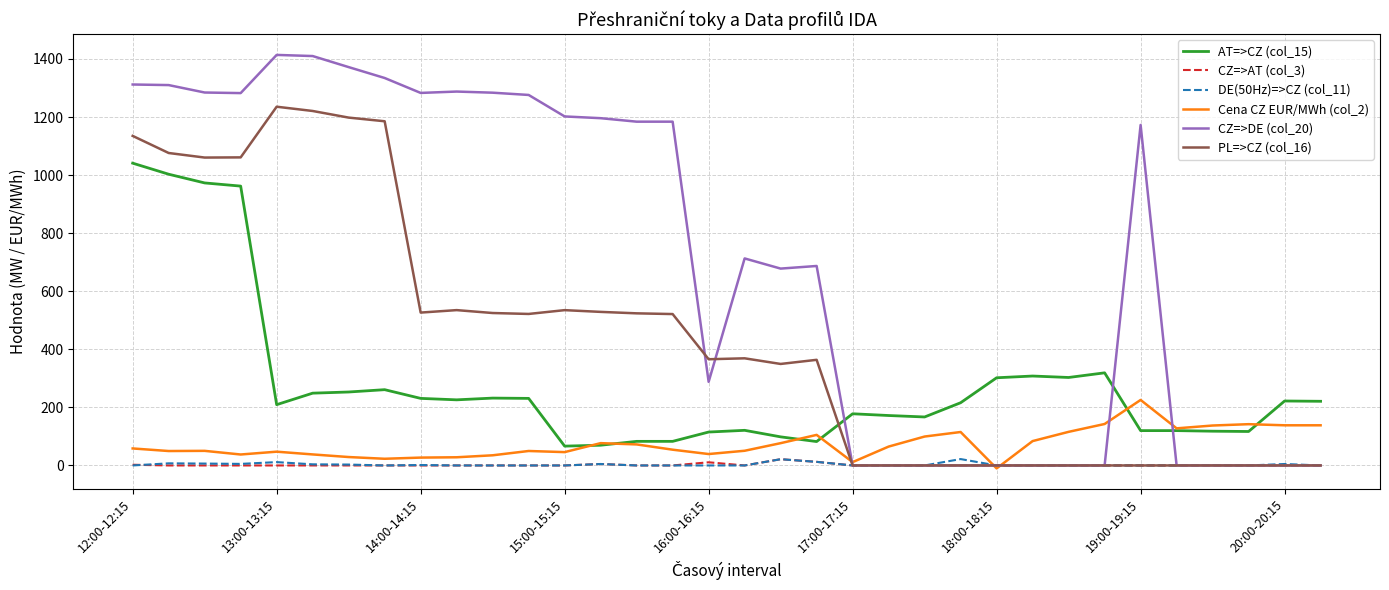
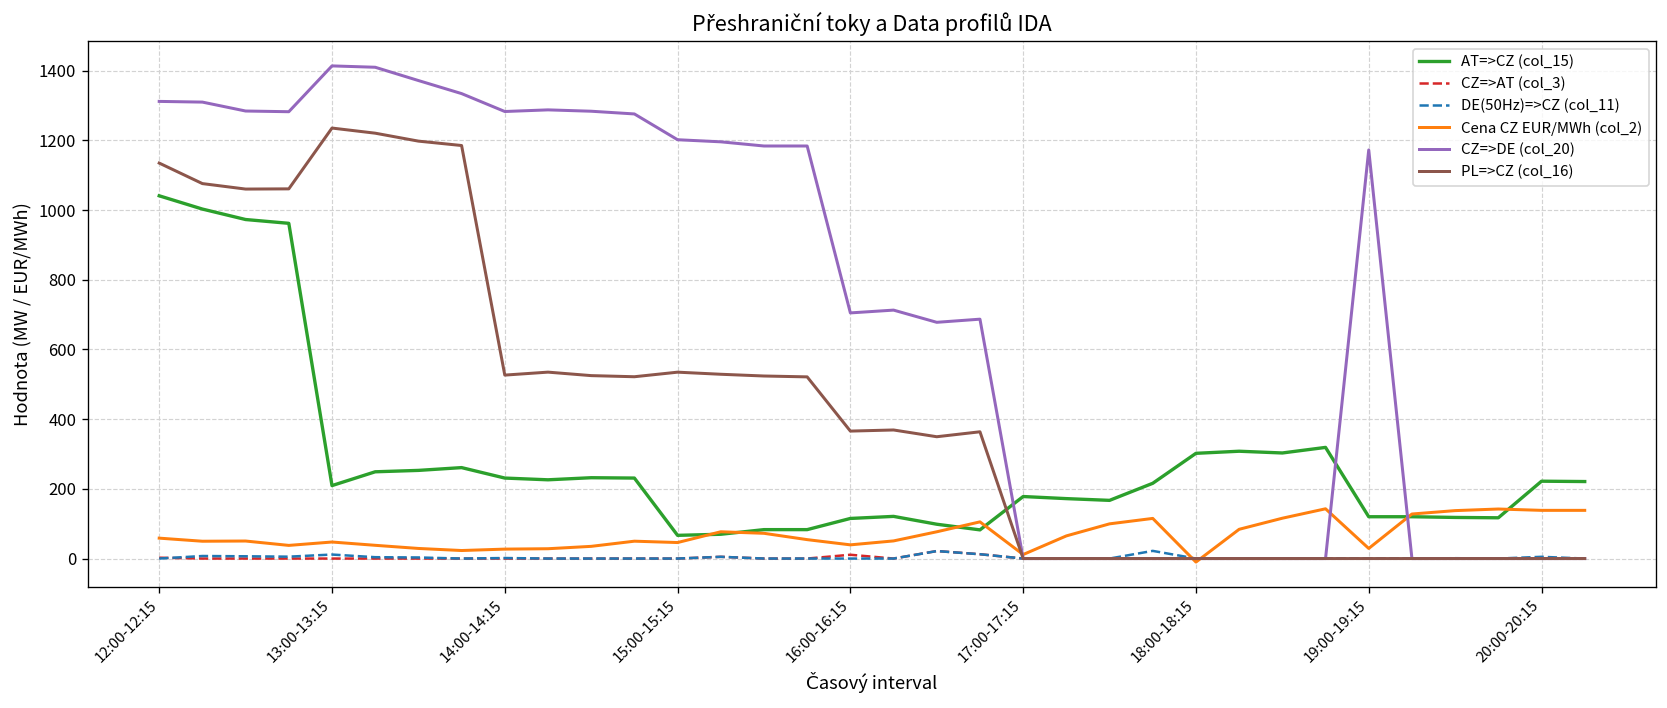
CZ=>DE (col_20), 16:00-16:15: 290 -> 710
Cena CZ EUR/MWh (col_2), 19:00-19:15: 230 -> 30
